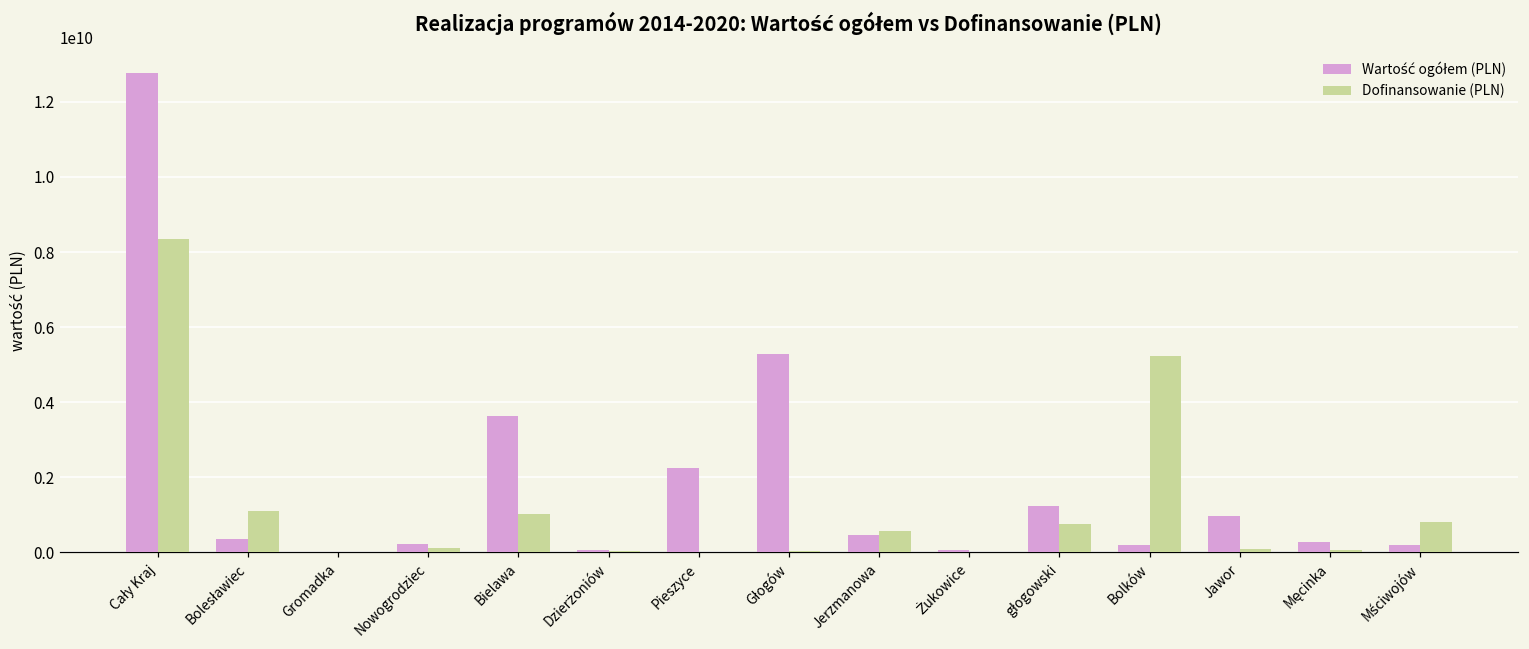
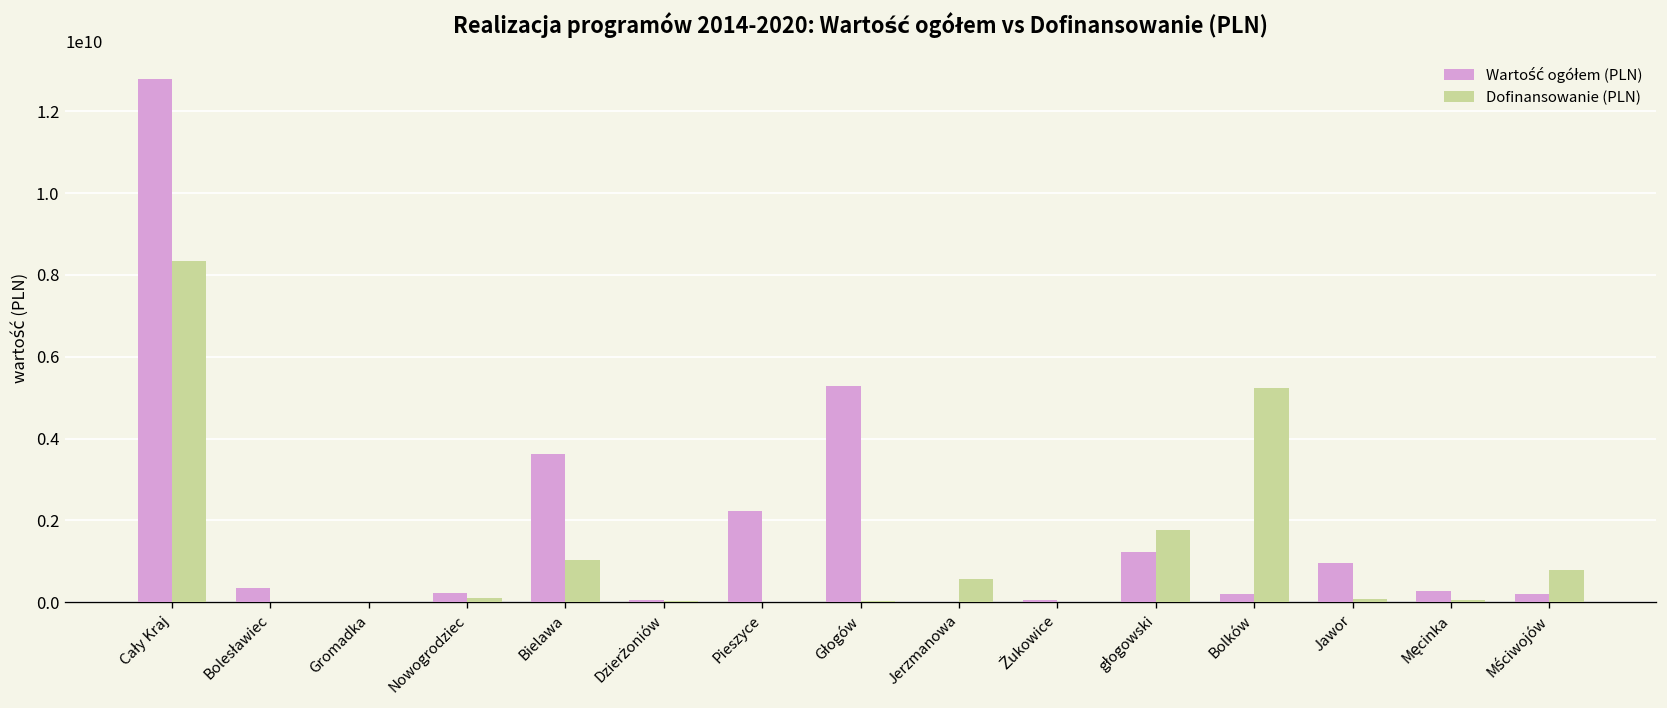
Dofinansowanie (PLN), Bolesławiec: 1100000000 -> 0
Wartość ogółem (PLN), Jerzmanowa: 500000000 -> 0
Dofinansowanie (PLN), głogowski: 700000000 -> 1800000000
